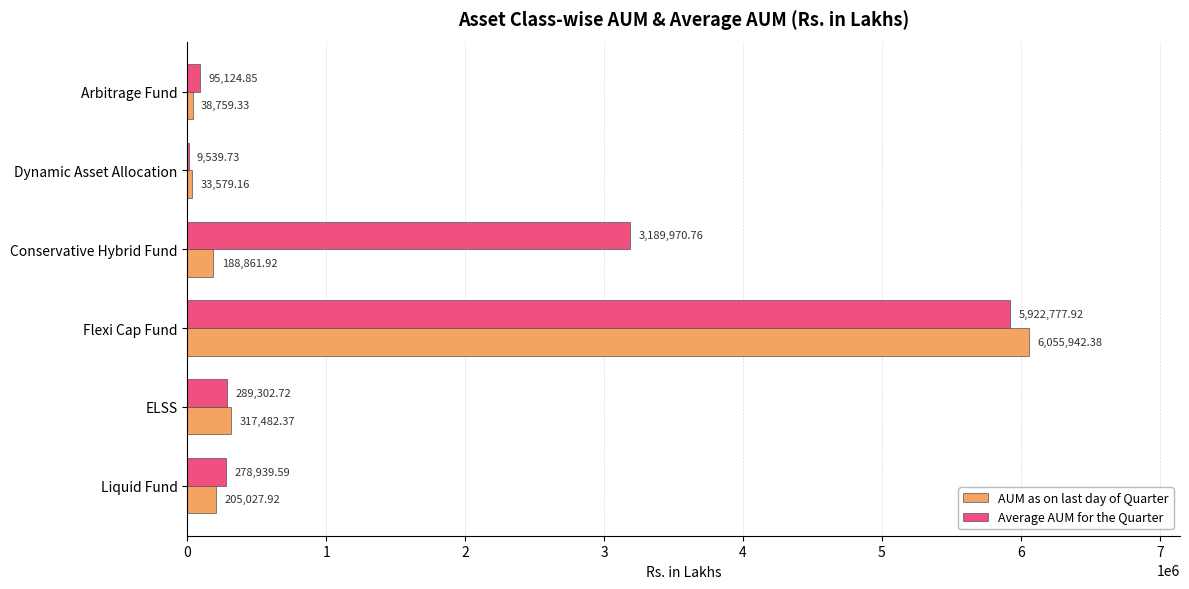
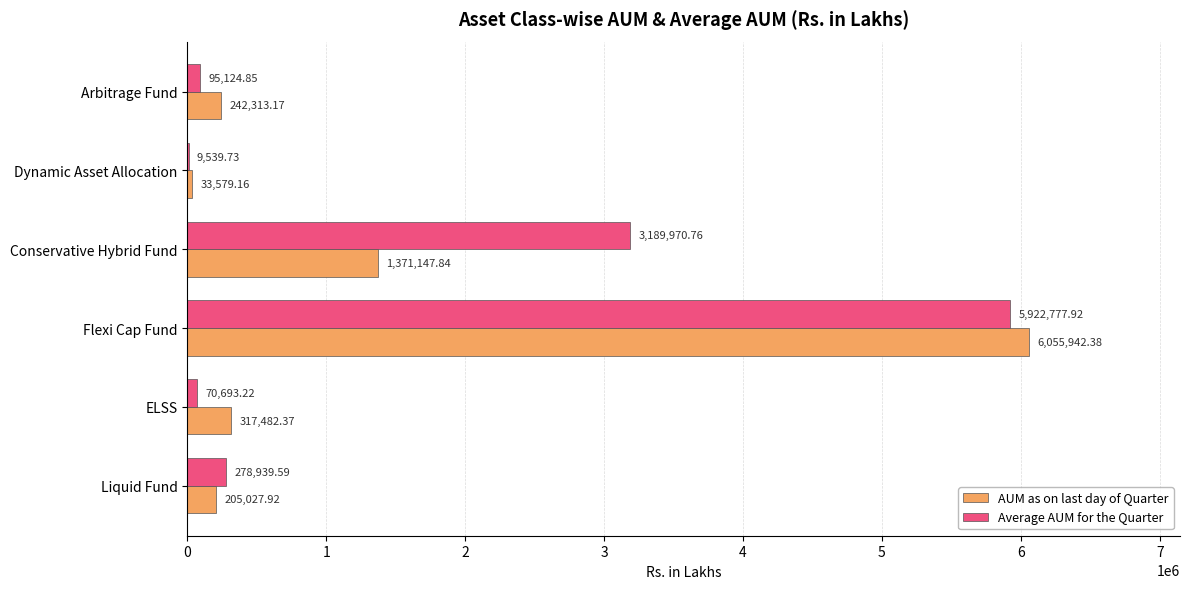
AUM as on last day of Quarter, Arbitrage Fund: 38,759.33 -> 242,313.17
AUM as on last day of Quarter, Conservative Hybrid Fund: 188,861.92 -> 1,371,147.84
Average AUM for the Quarter, ELSS: 289,302.72 -> 70,693.22
